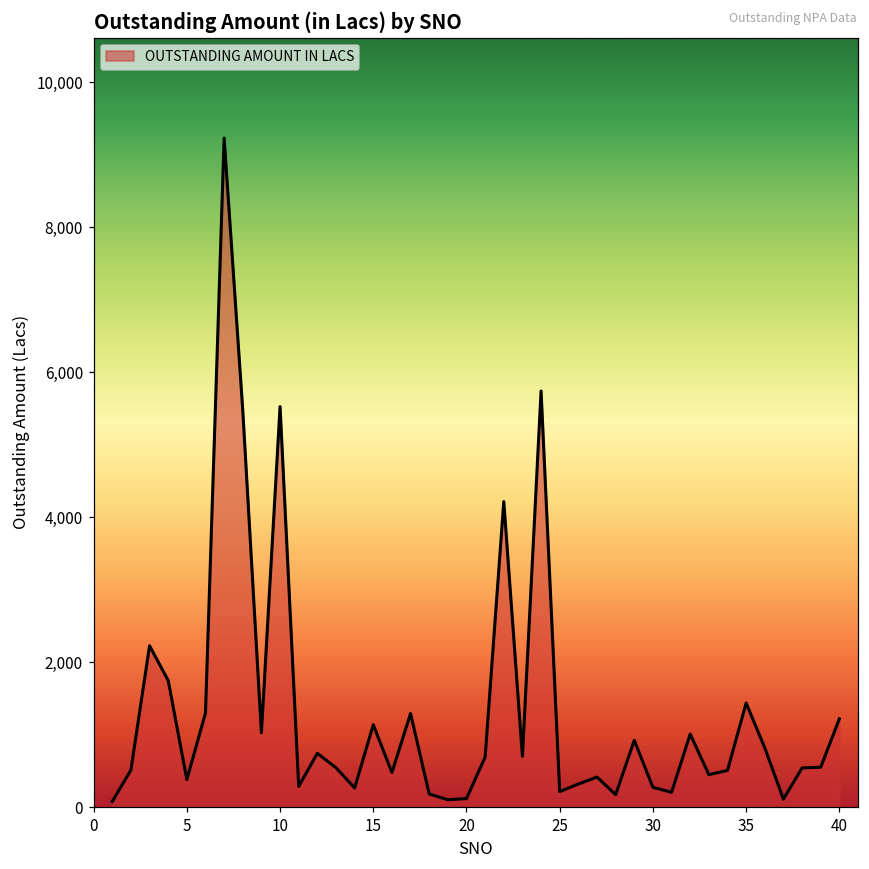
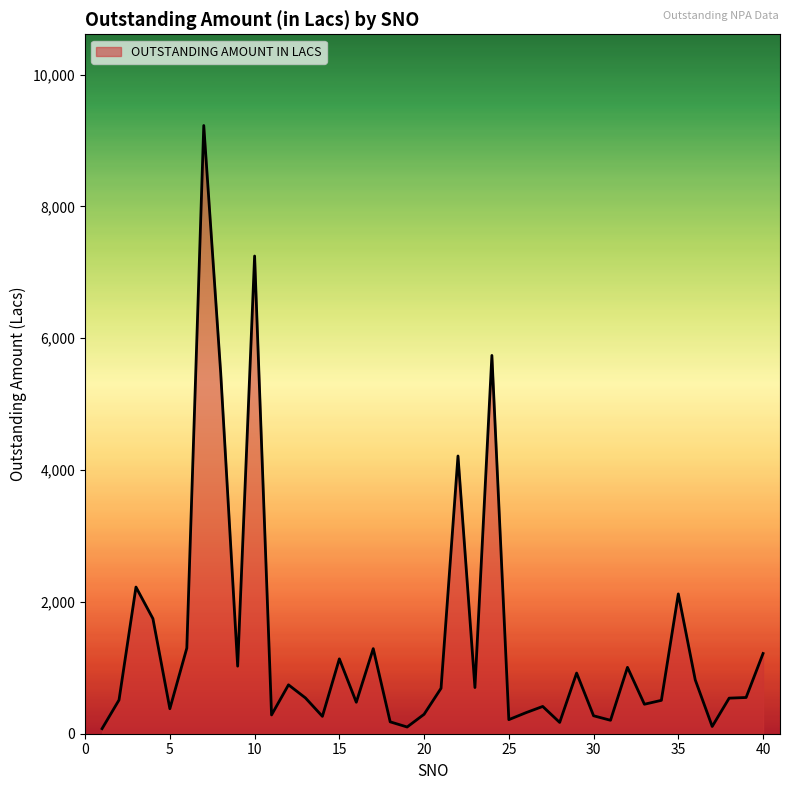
10: 5,500 -> 7,200
20: 100 -> 300
35: 1,400 -> 2,100
